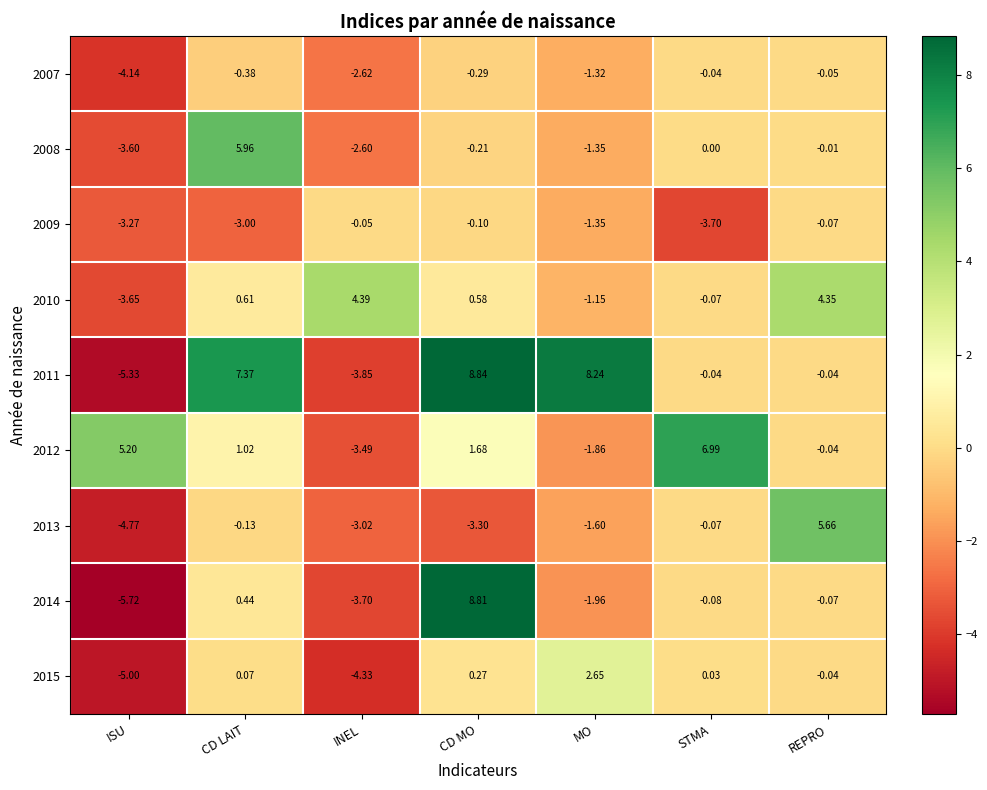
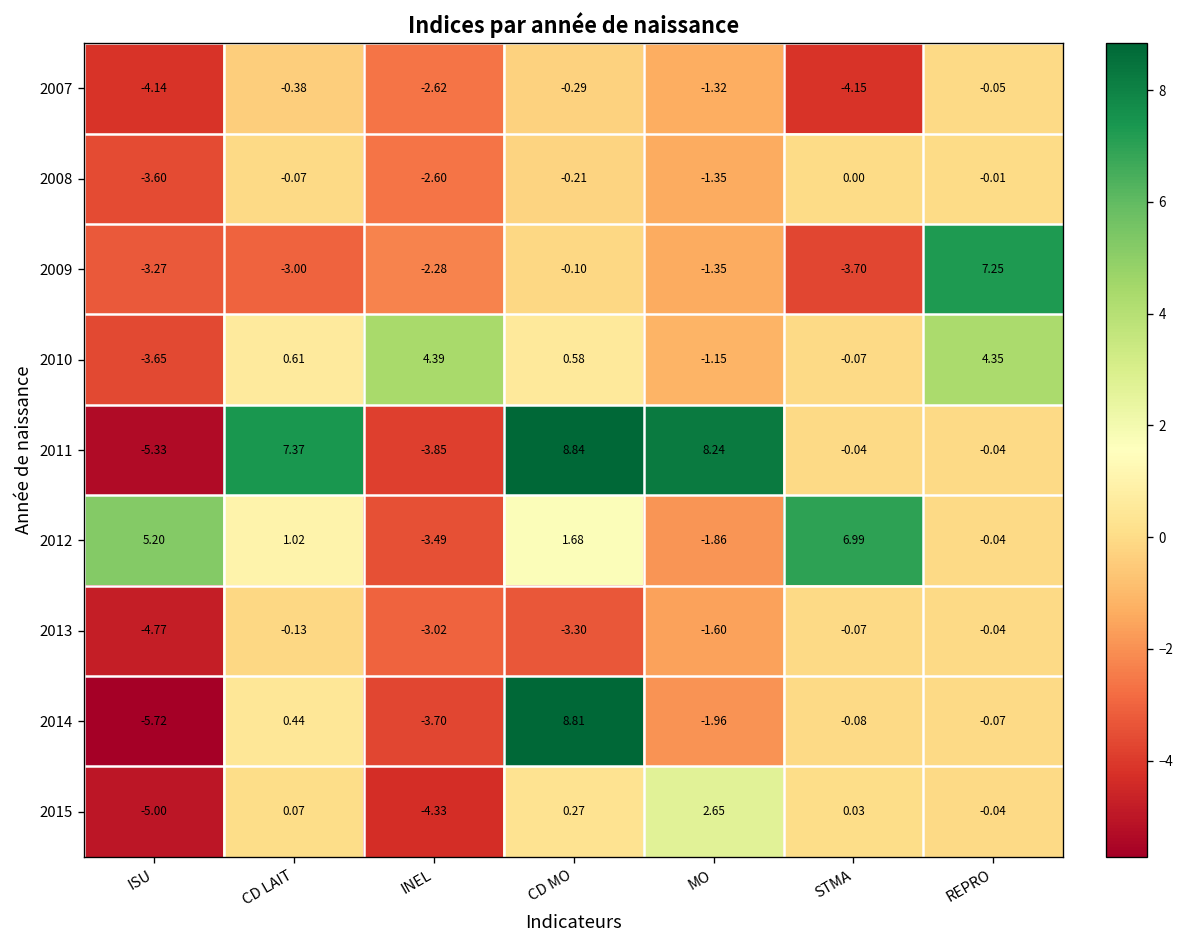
2007, STMA: -0.04 -> -4.15
2008, CD LAIT: 5.96 -> -0.07
2009, INEL: -0.05 -> -2.28
2009, REPRO: -0.07 -> 7.25
2013, REPRO: 5.66 -> -0.04
